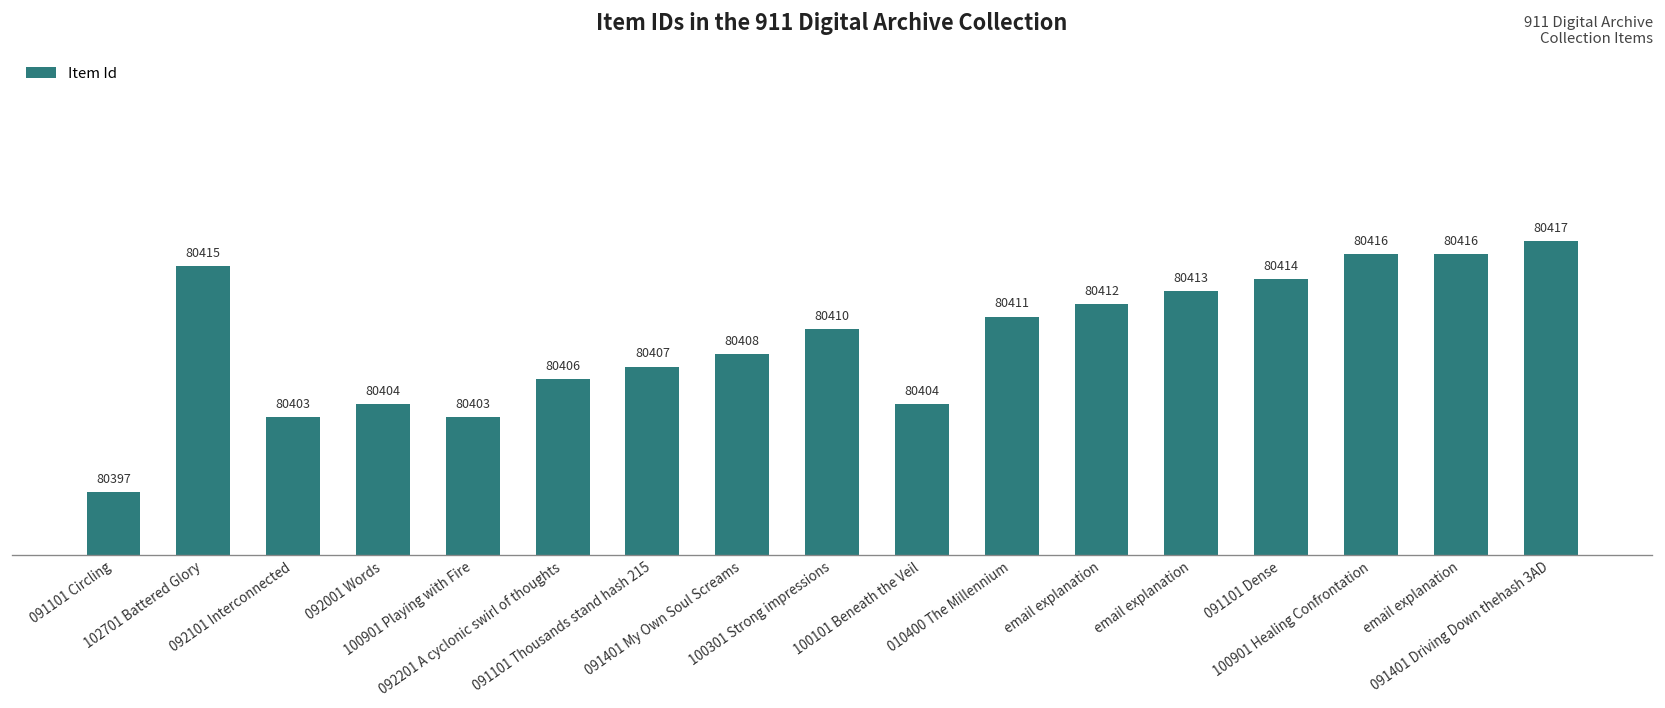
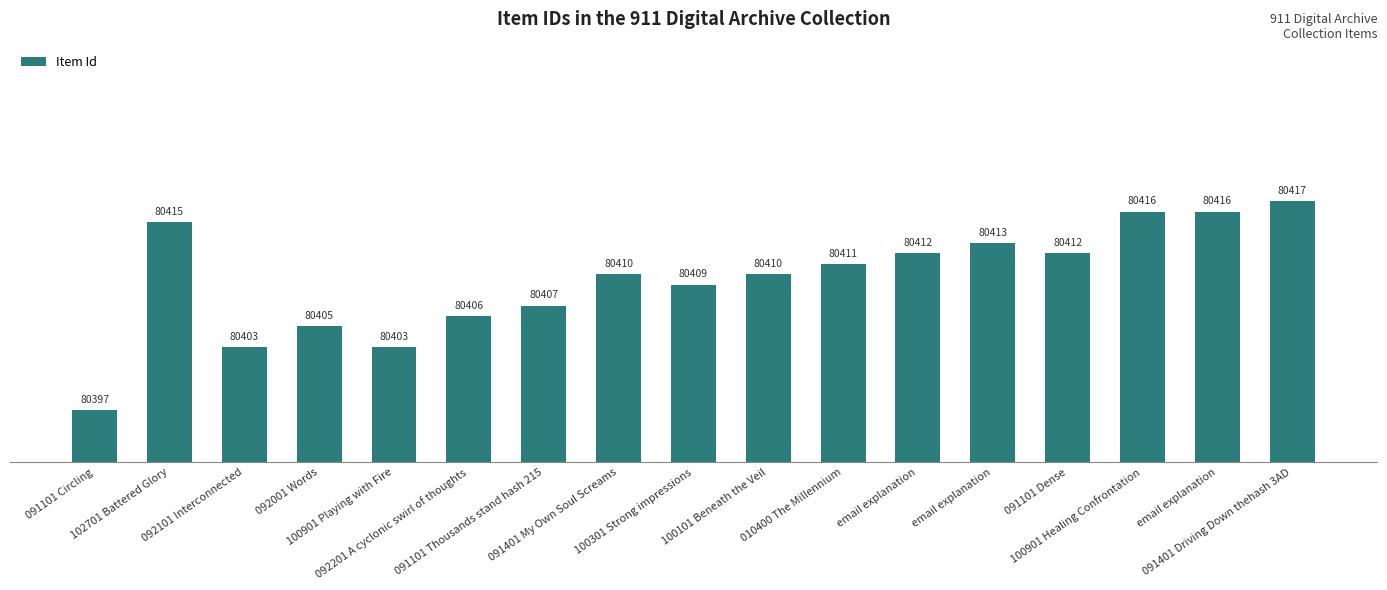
092001 Words: 80404 -> 80405
091401 My Own Soul Screams: 80408 -> 80410
100301 Strong impressions: 80410 -> 80409
100101 Beneath the Veil: 80404 -> 80410
091101 Dense: 80414 -> 80412
